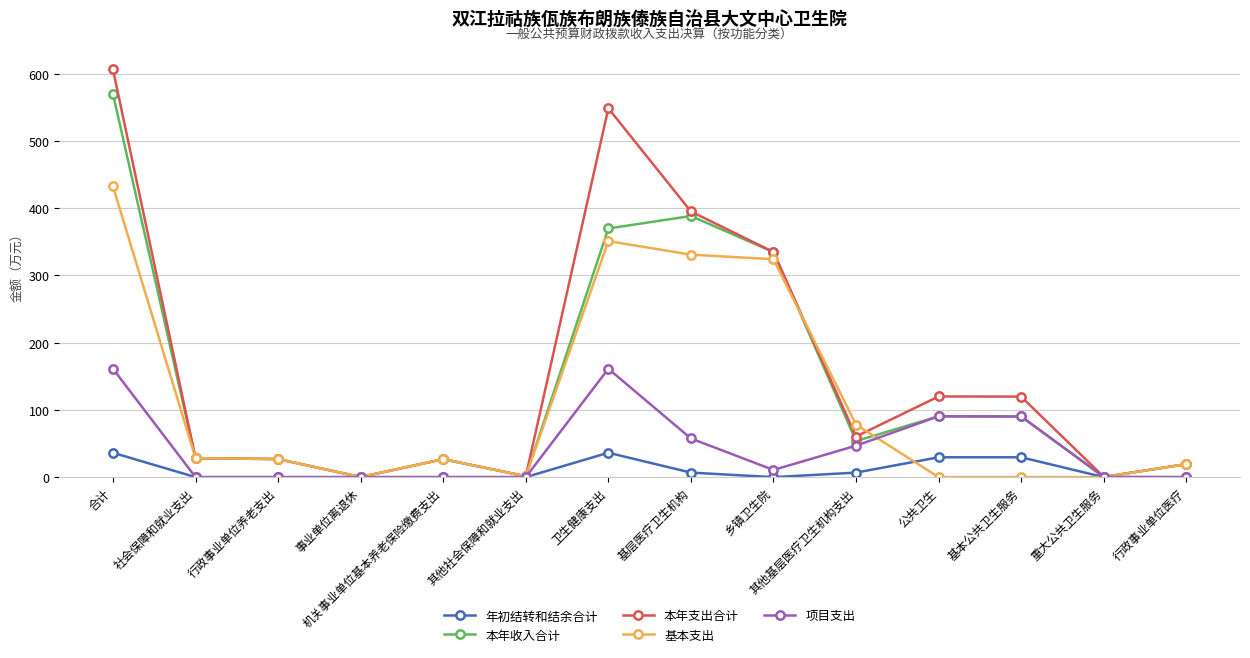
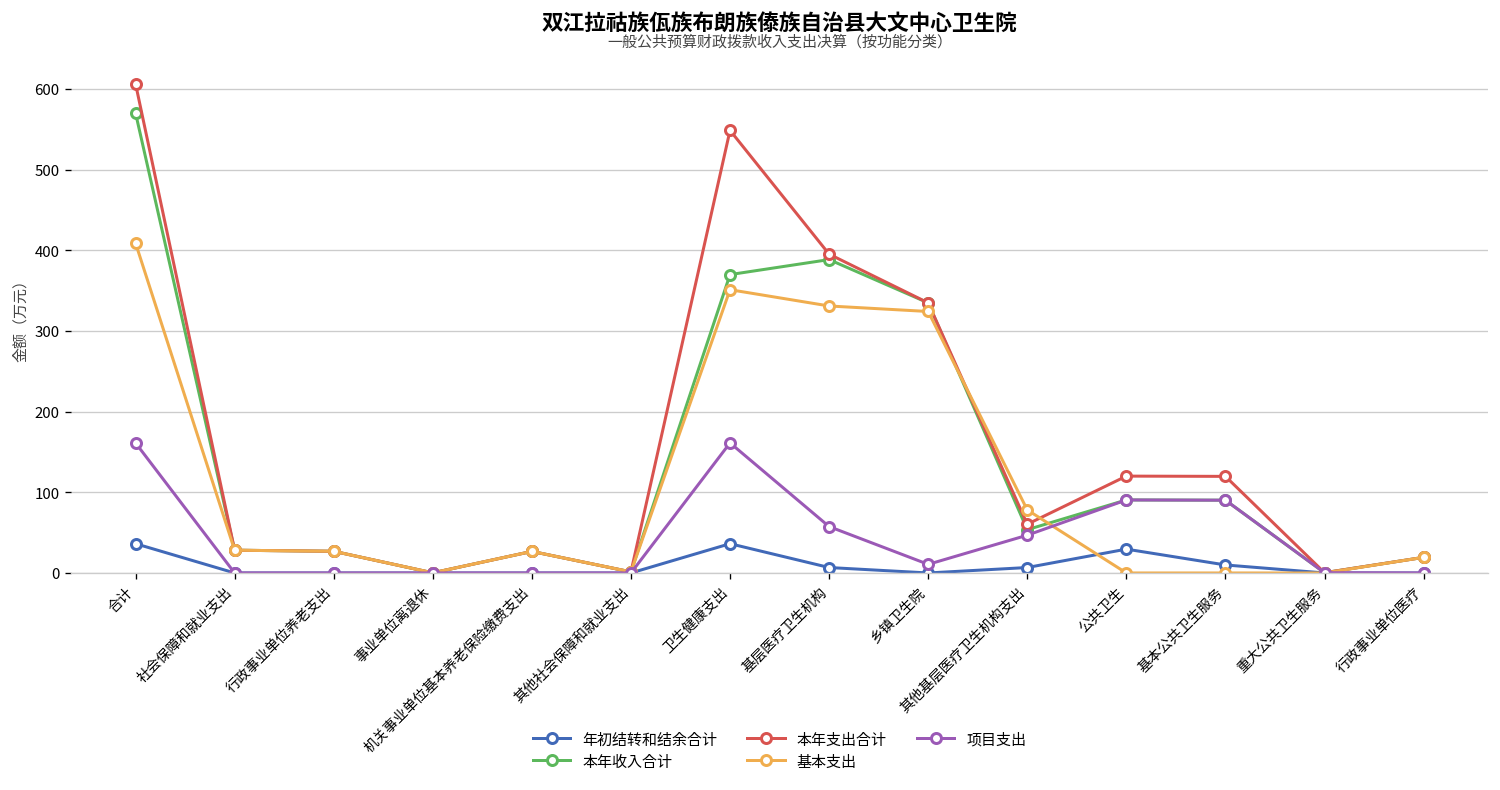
基本支出, 合计: 430 -> 410
年初结转和结余合计, 基本公共卫生服务: 30 -> 10
